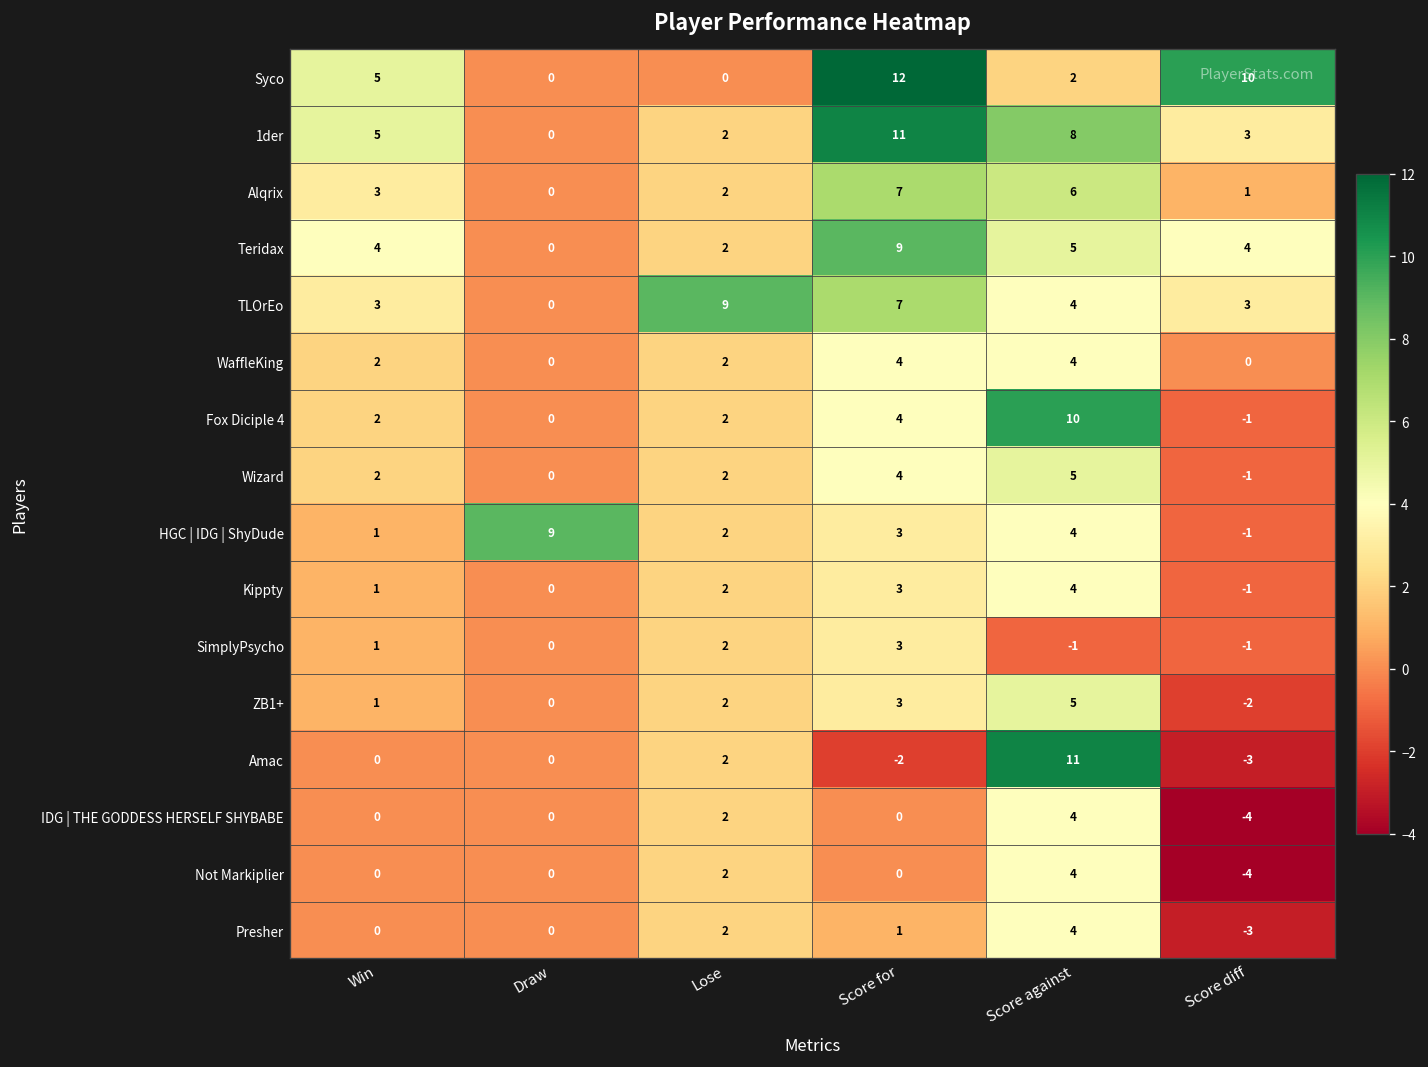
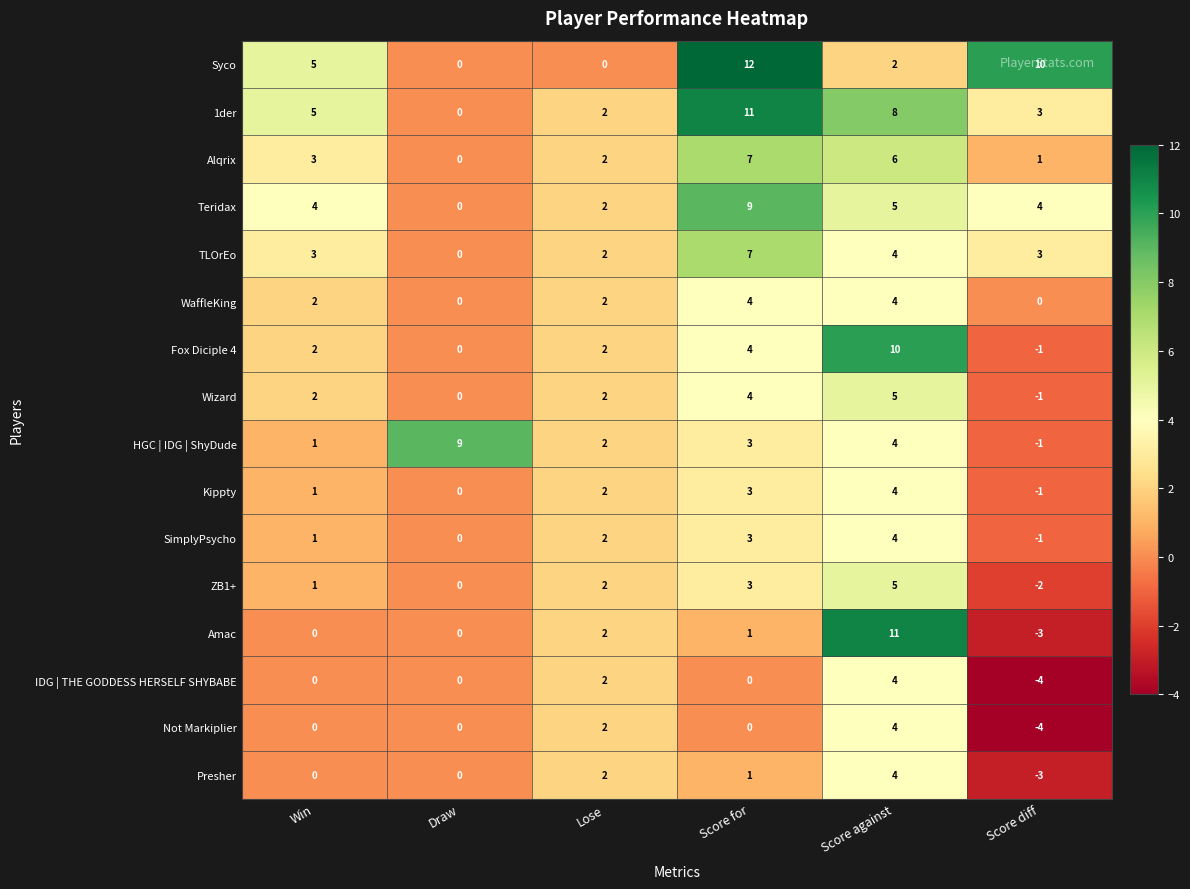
TLOrEo, Lose: 9 -> 2
SimplyPsycho, Score against: -1 -> 4
Amac, Score for: -2 -> 1
